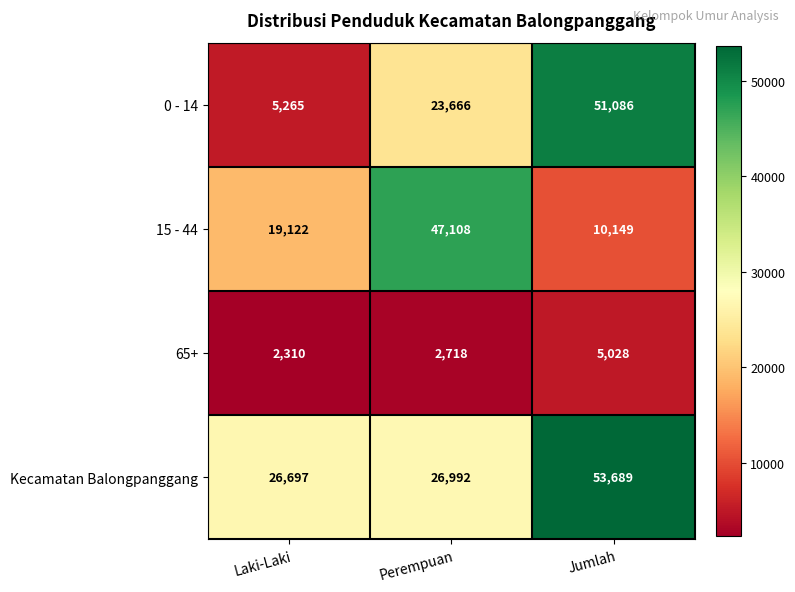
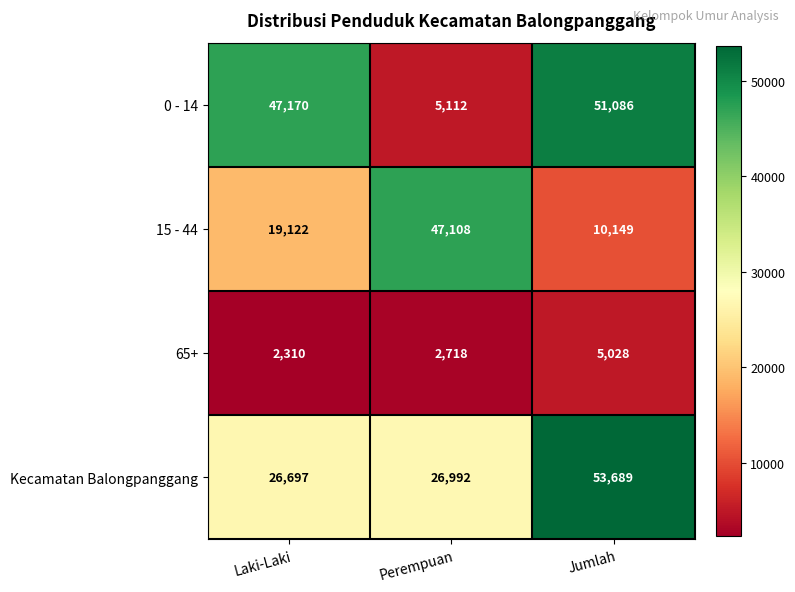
0 - 14, Laki-Laki: 5,265 -> 47,170
0 - 14, Perempuan: 23,666 -> 5,112
